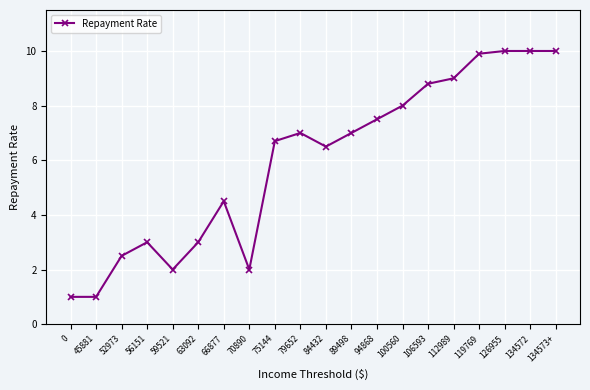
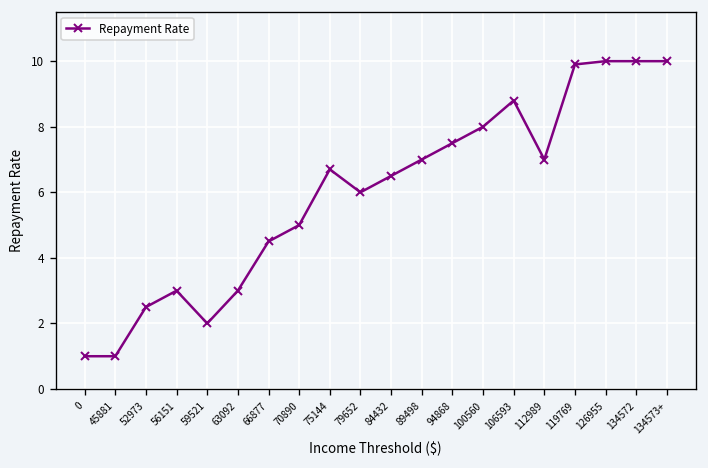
70890: 2.0 -> 5.0
79652: 7.0 -> 6.0
112989: 9.0 -> 7.0
